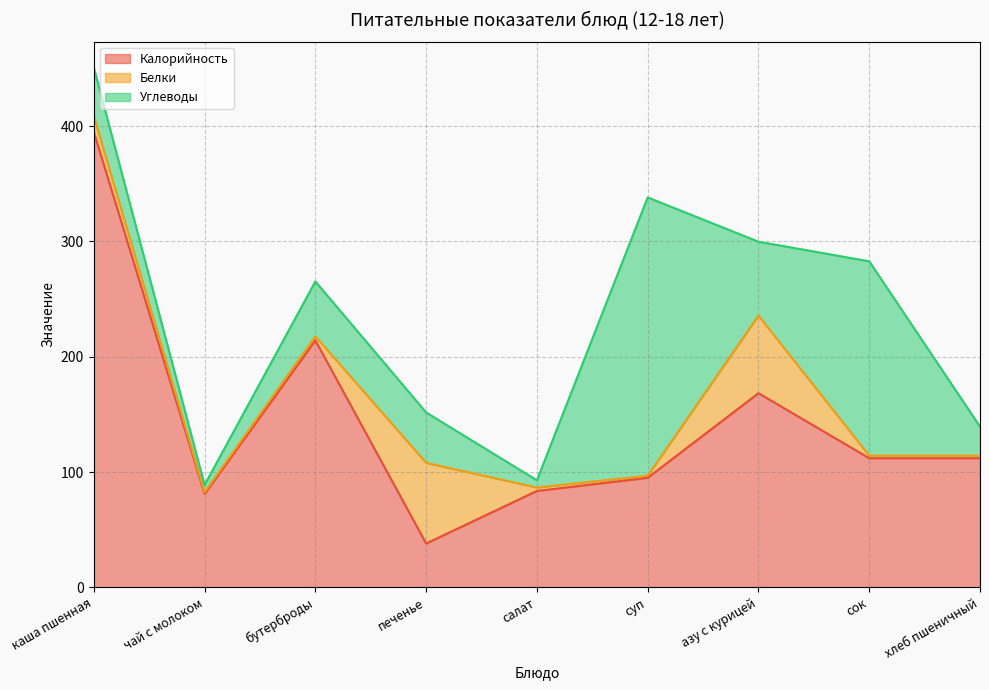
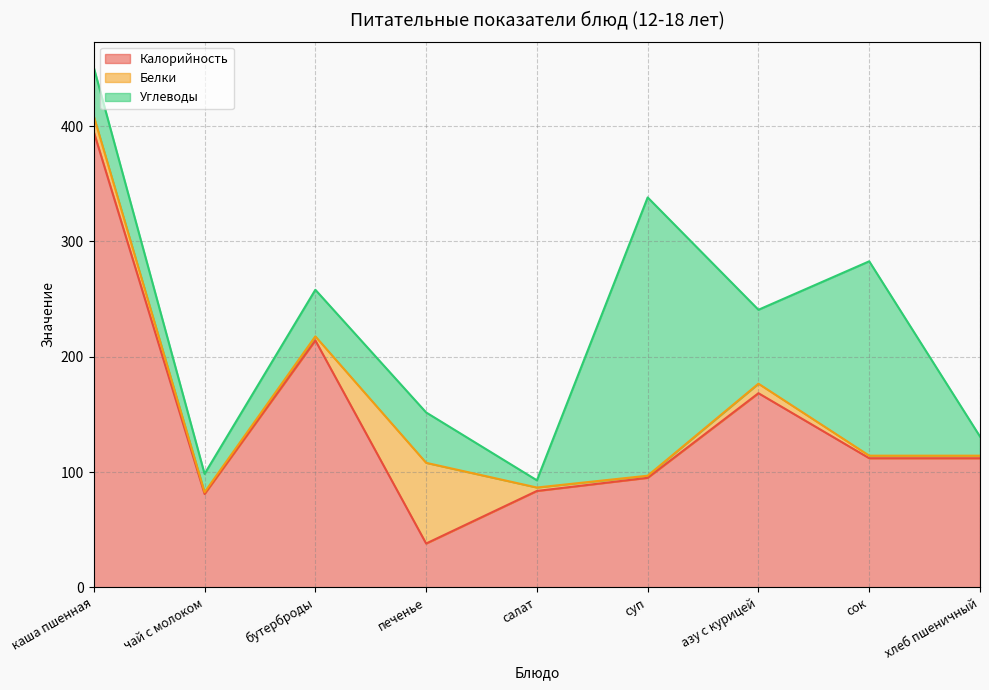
Углеводы, чай с молоком: 6 -> 16
Углеводы, бутерброды: 48 -> 40
Белки, азу с курицей: 67 -> 8
Углеводы, хлеб пшеничный: 25 -> 17
